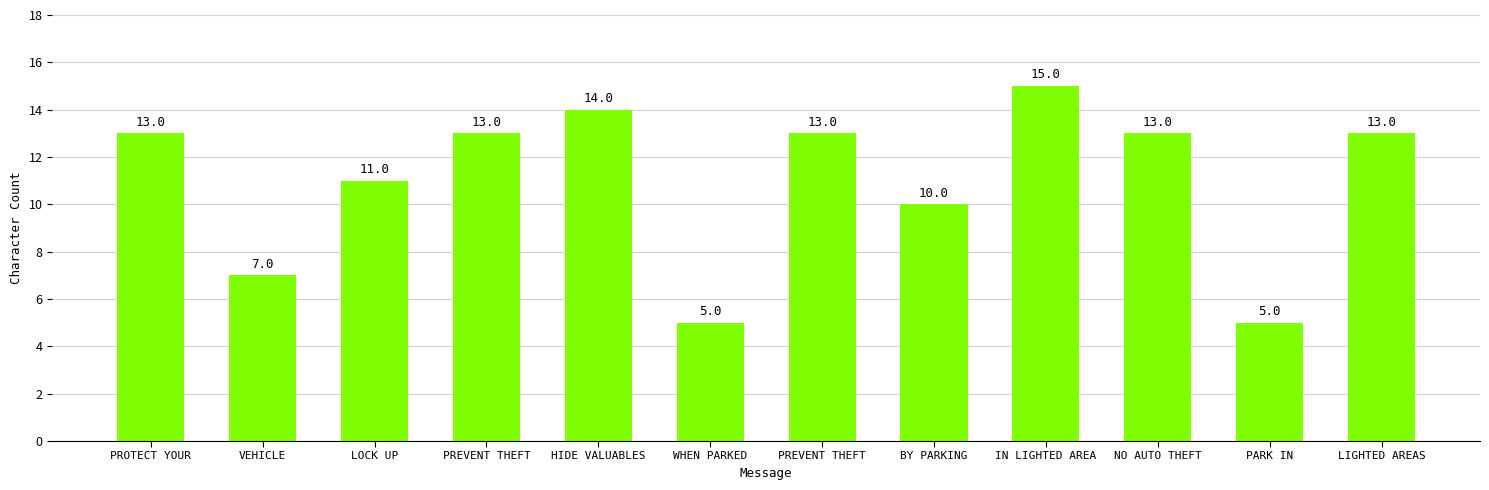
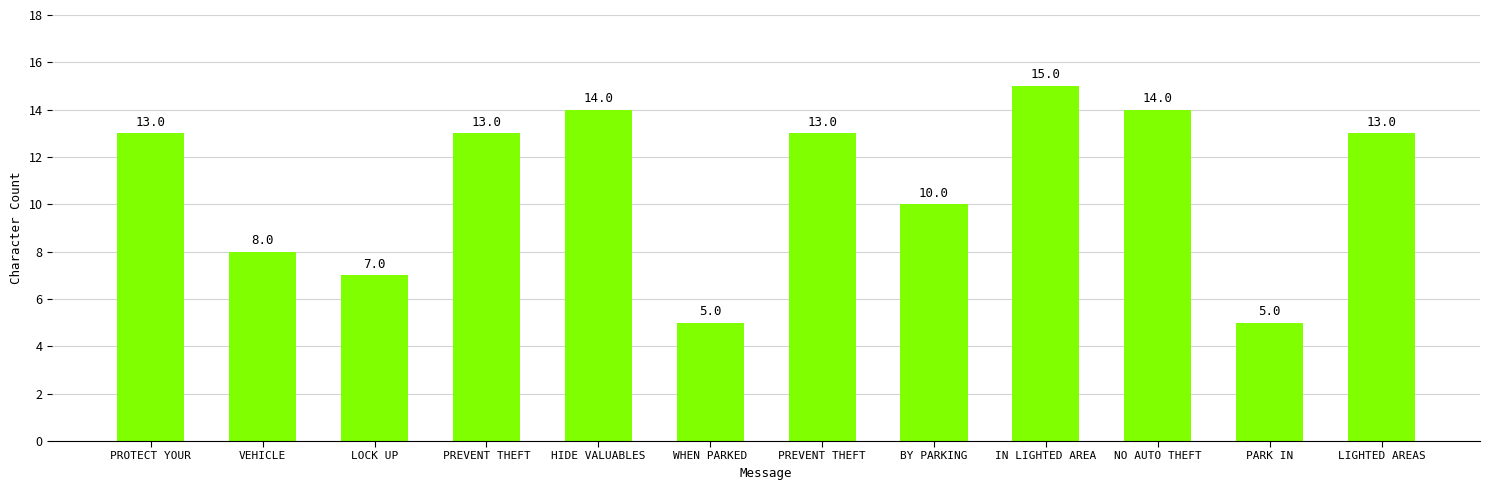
VEHICLE: 7.0 -> 8.0
LOCK UP: 11.0 -> 7.0
NO AUTO THEFT: 13.0 -> 14.0
